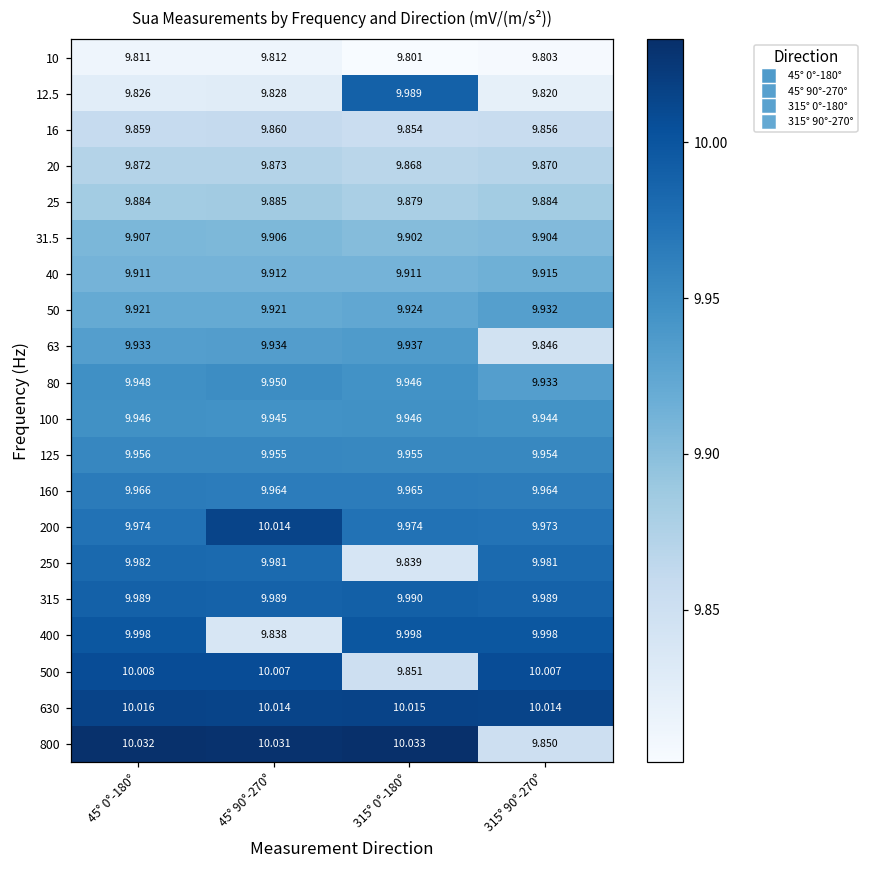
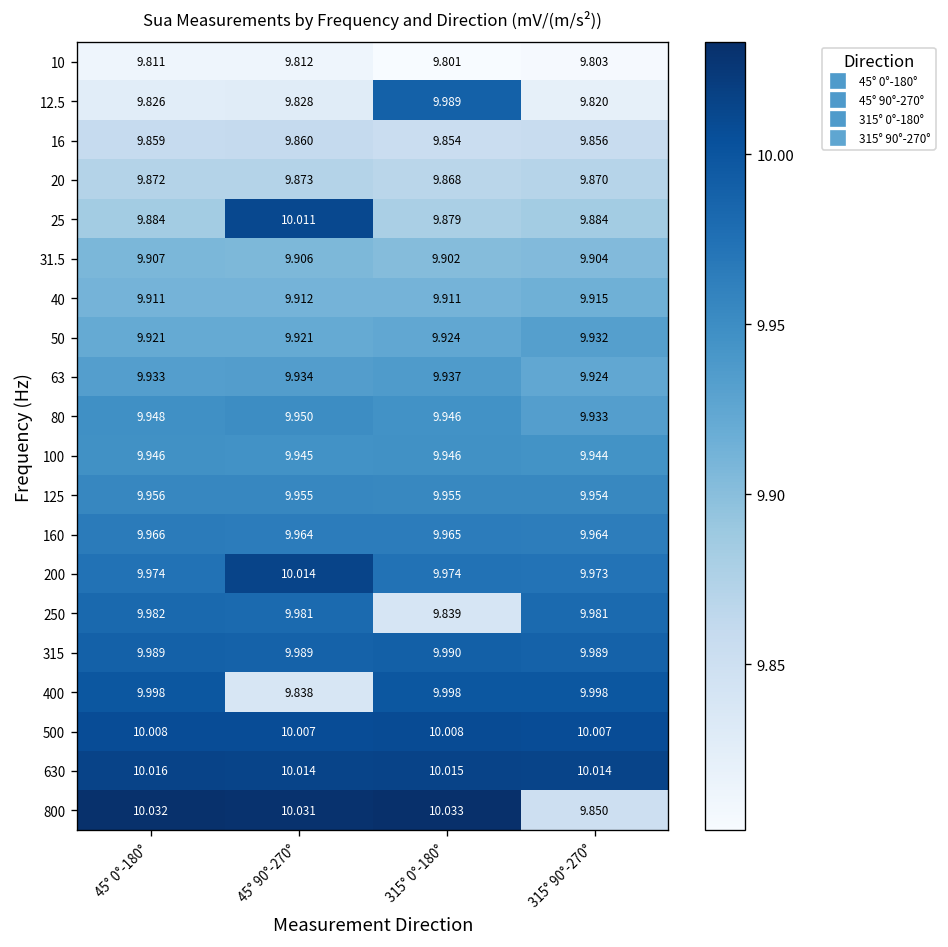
25, 45° 90°-270°: 9.885 -> 10.011
63, 315° 90°-270°: 9.846 -> 9.924
500, 315° 0°-180°: 9.851 -> 10.008
